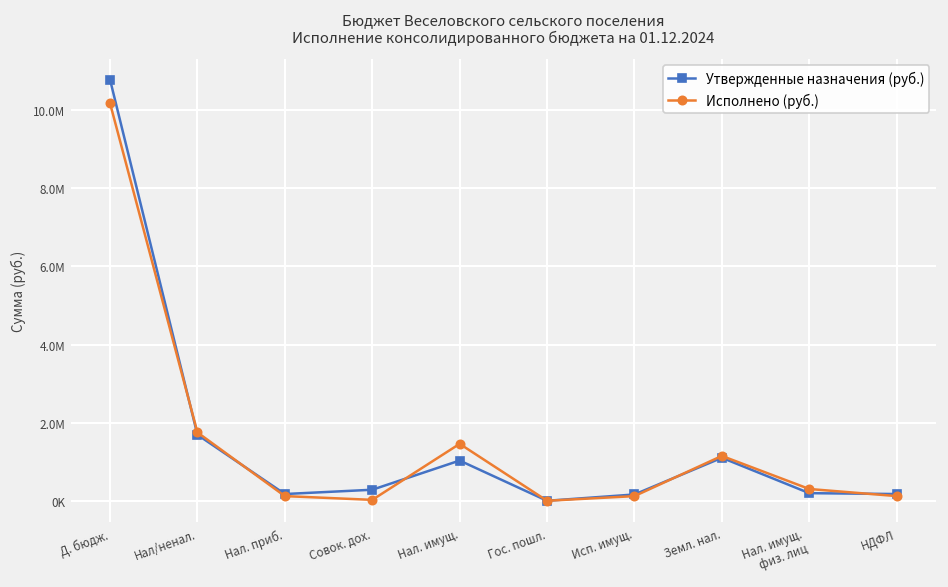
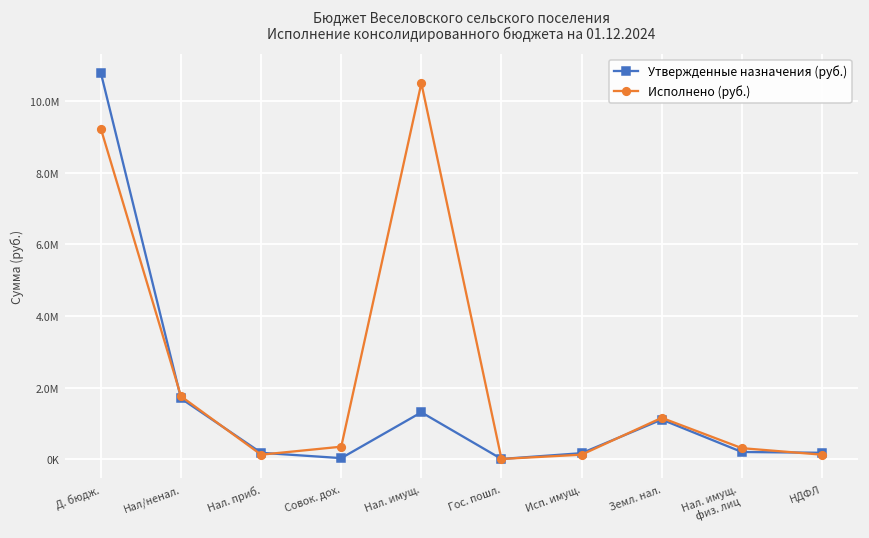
Исполнено (руб.), Д. бюдж.: 10200000 -> 9200000
Утвержденные назначения (руб.), Совок. дох.: 300000 -> 0
Исполнено (руб.), Совок. дох.: 0 -> 300000
Утвержденные назначения (руб.), Нал. имущ.: 1000000 -> 1300000
Исполнено (руб.), Нал. имущ.: 1500000 -> 10500000
